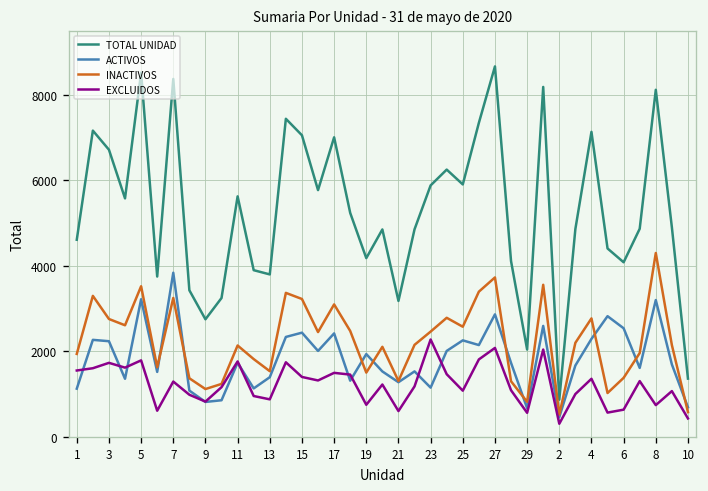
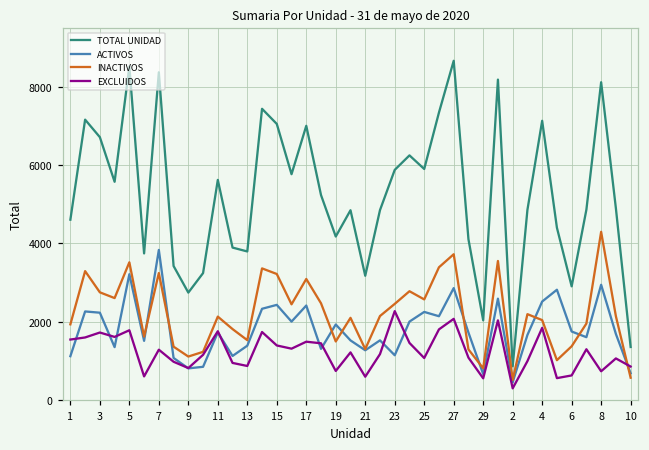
ACTIVOS, 4: 2300 -> 2500
INACTIVOS, 4: 2800 -> 2000
EXCLUIDOS, 4: 1400 -> 1800
TOTAL UNIDAD, 6: 4100 -> 2900
ACTIVOS, 6: 2500 -> 1800
ACTIVOS, 8: 3200 -> 2900
EXCLUIDOS, 10: 400 -> 900
